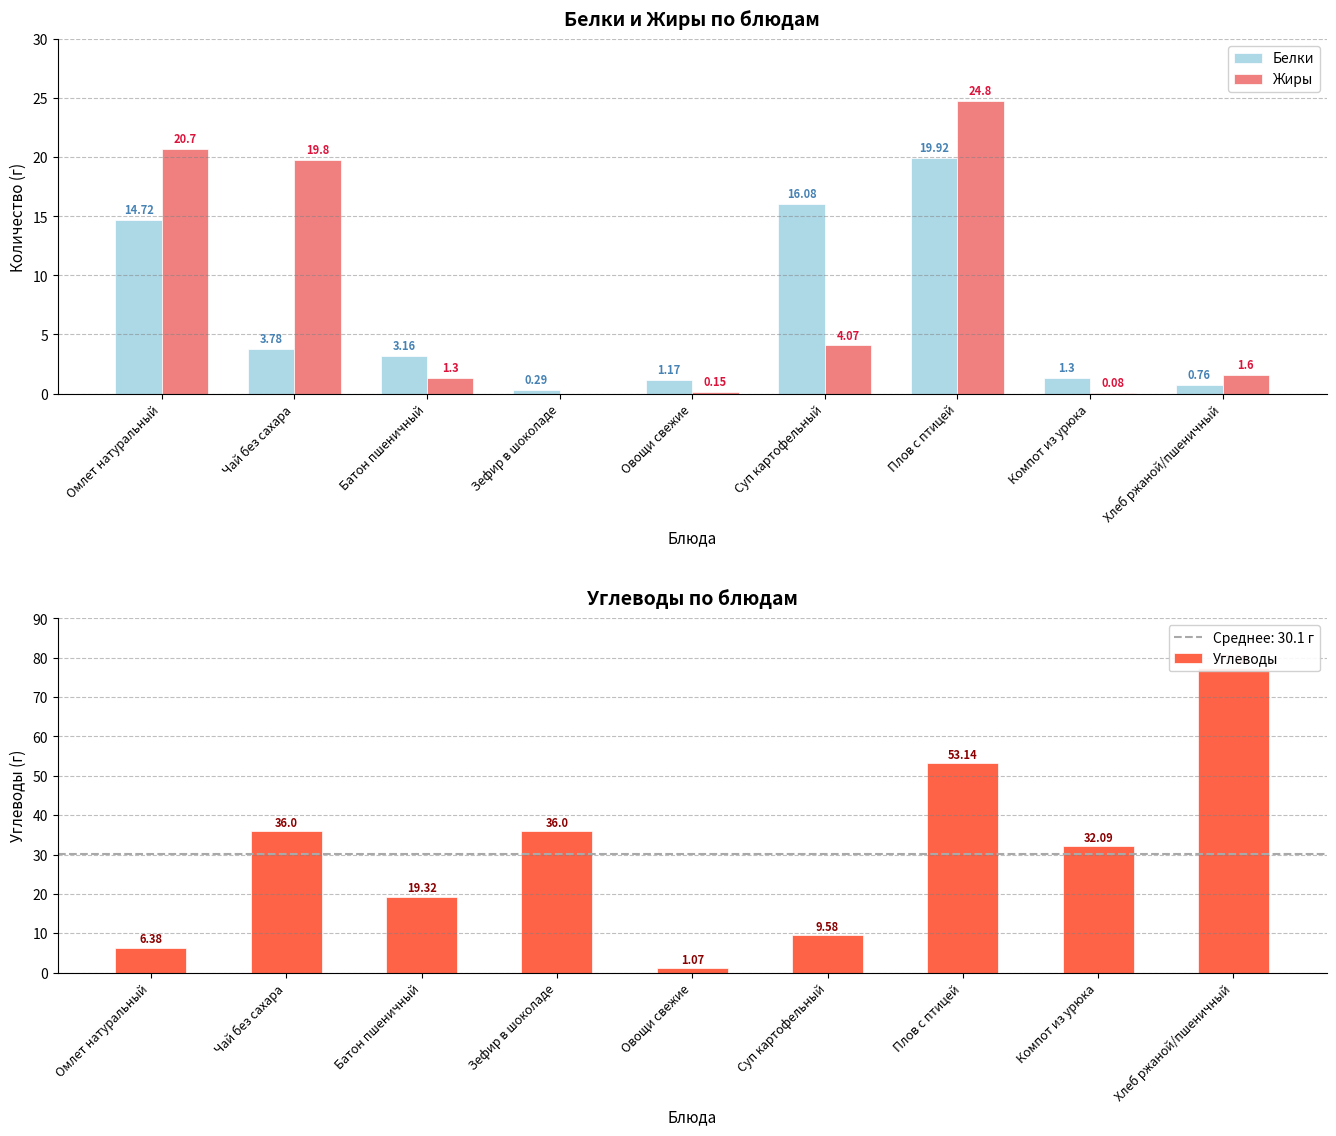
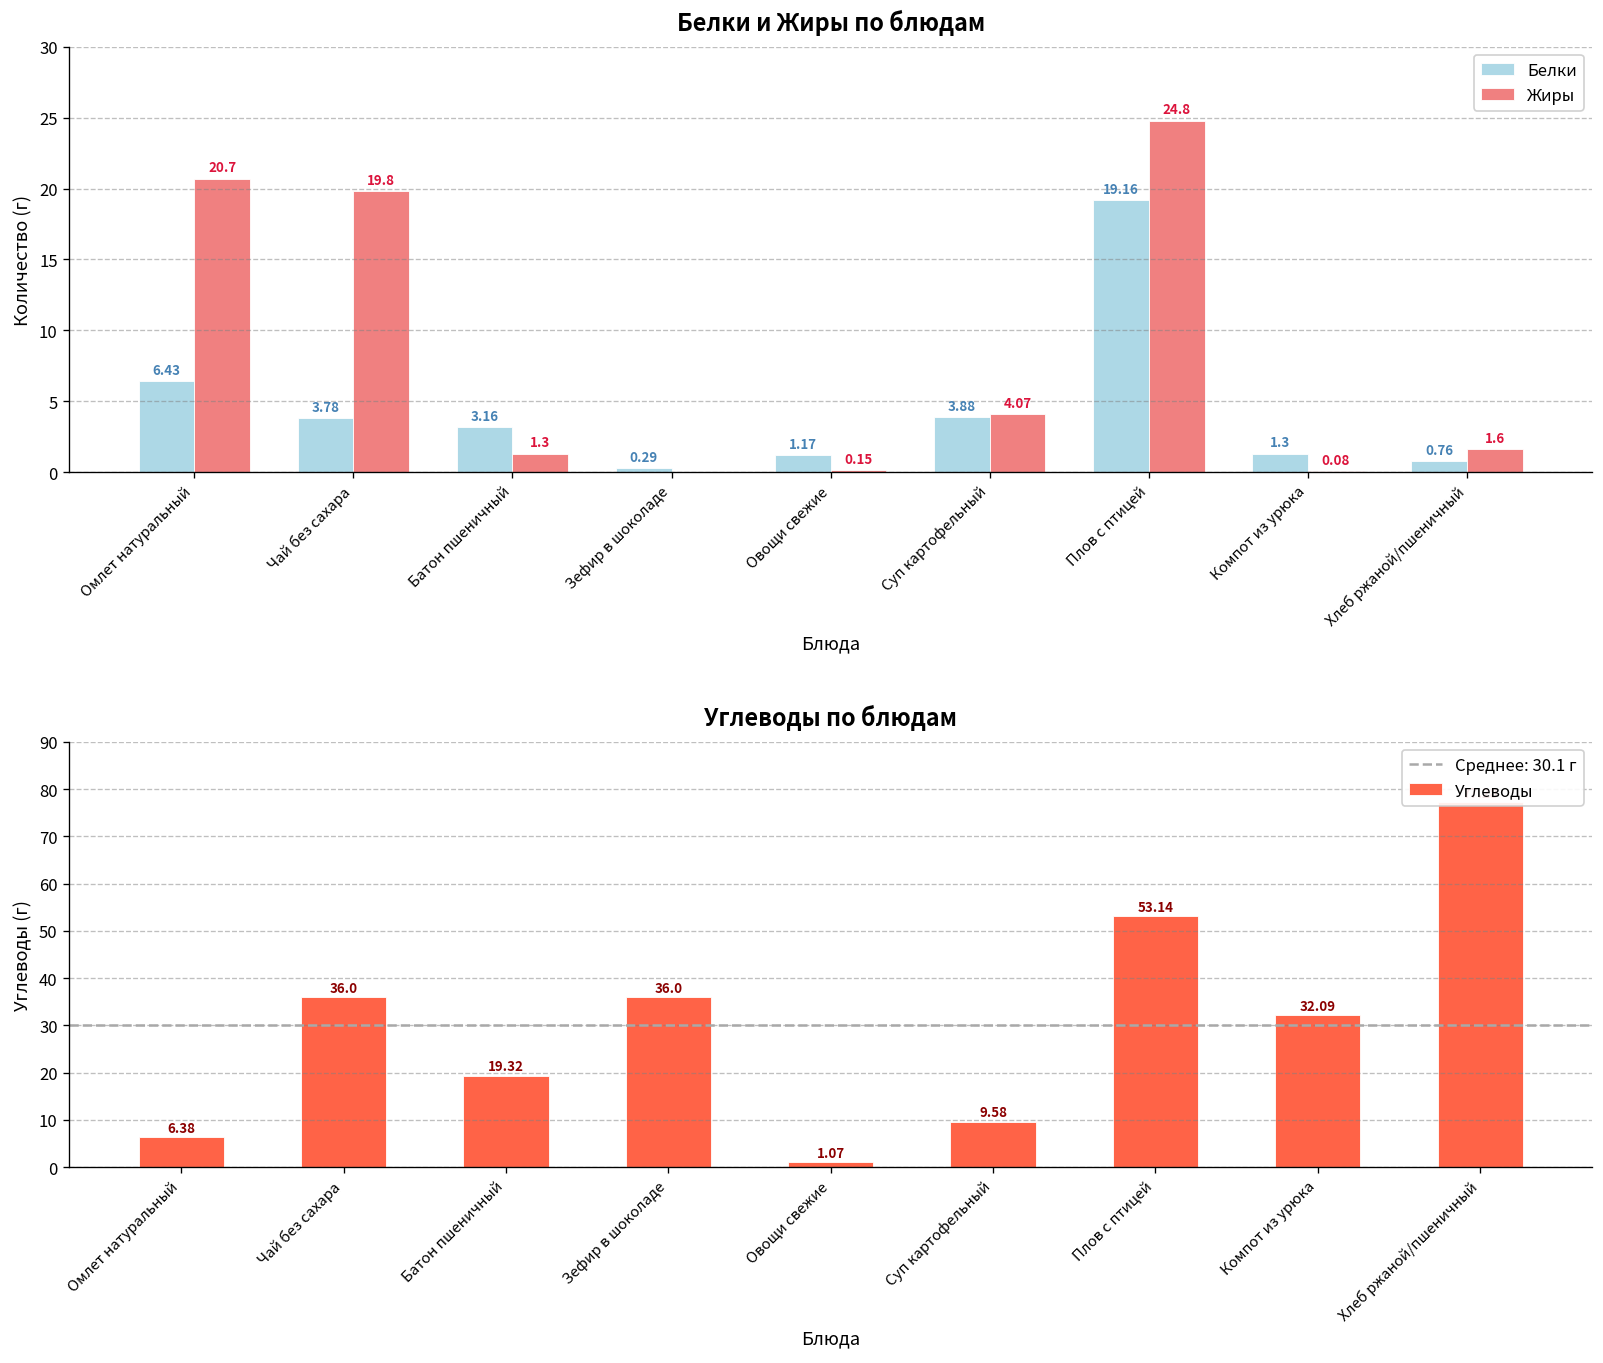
Белки и Жиры по блюдам, Белки, Омлет натуральный: 14.72 -> 6.43
Белки и Жиры по блюдам, Белки, Суп картофельный: 16.08 -> 3.88
Белки и Жиры по блюдам, Белки, Плов с птицей: 19.92 -> 19.16
